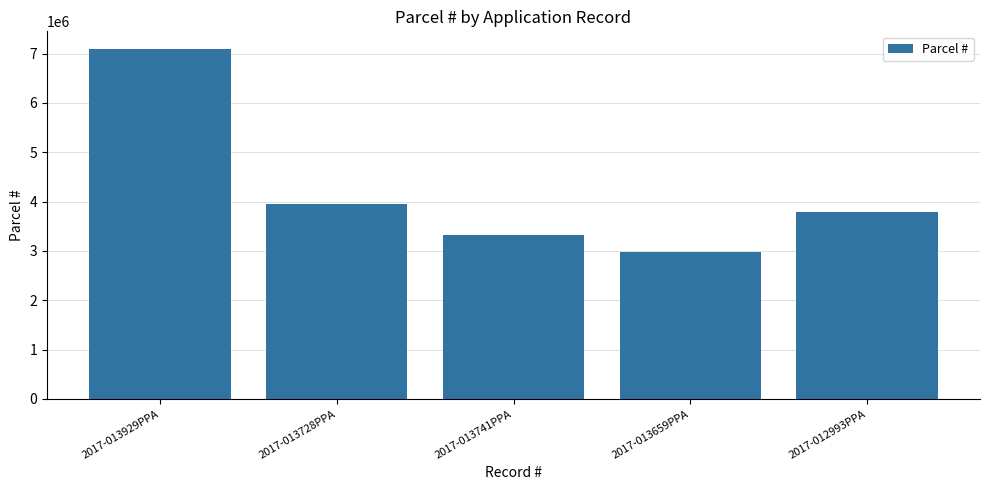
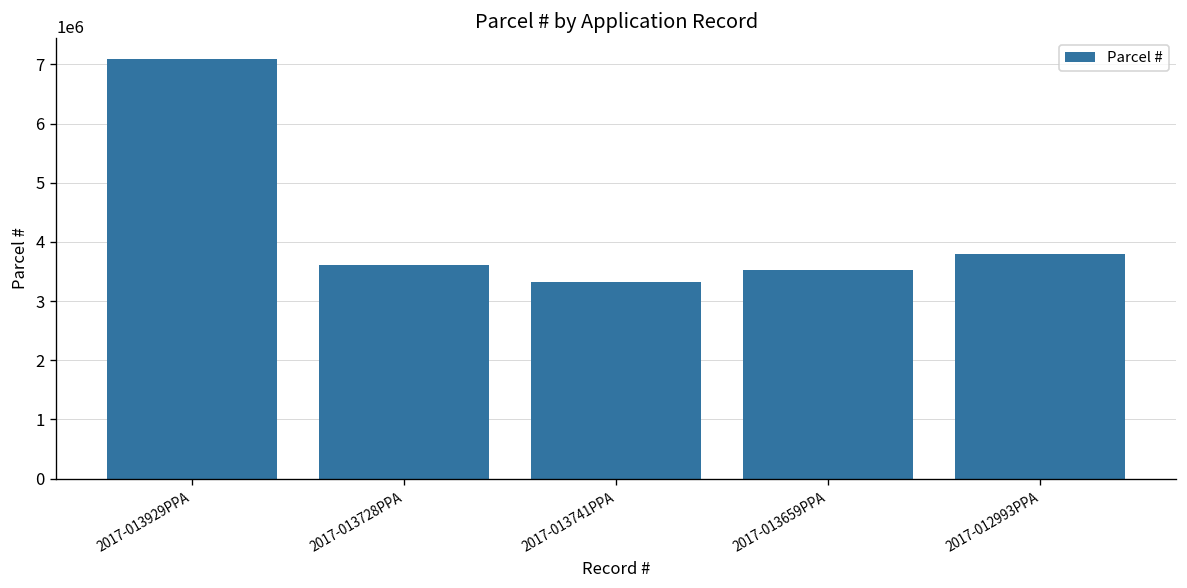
2017-013728PPA: 4000000 -> 3600000
2017-013659PPA: 3000000 -> 3500000
